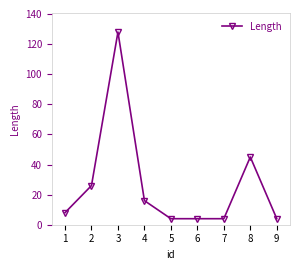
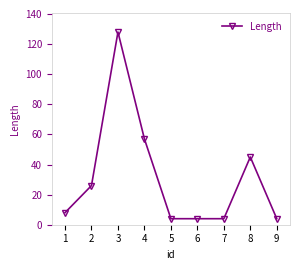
4: 16 -> 57
